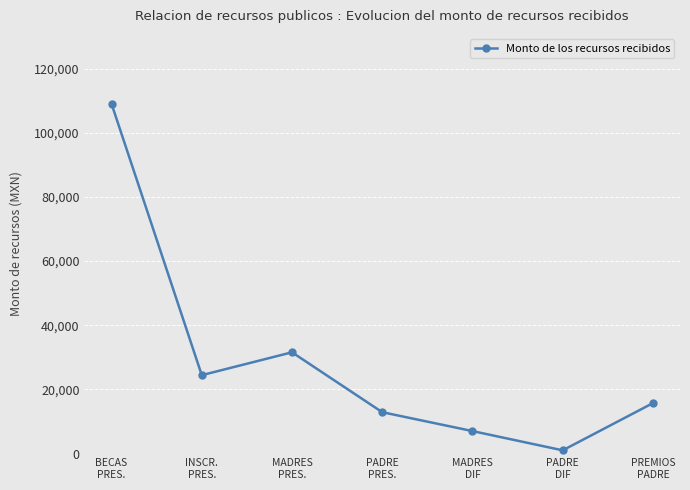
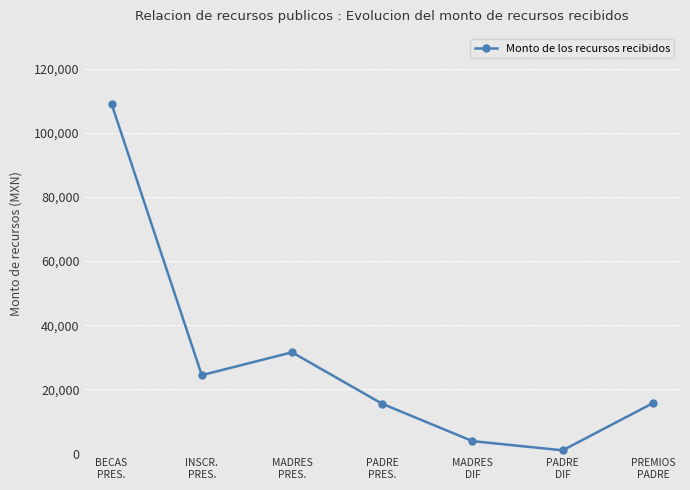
PADRE PRES.: 13,000 -> 16,000
MADRES DIF: 7,000 -> 4,000
